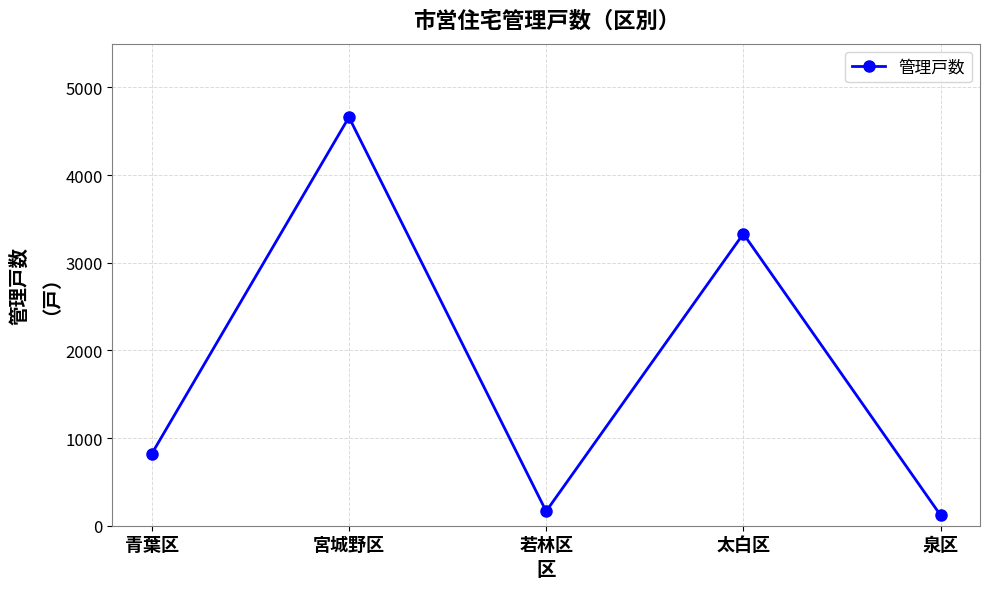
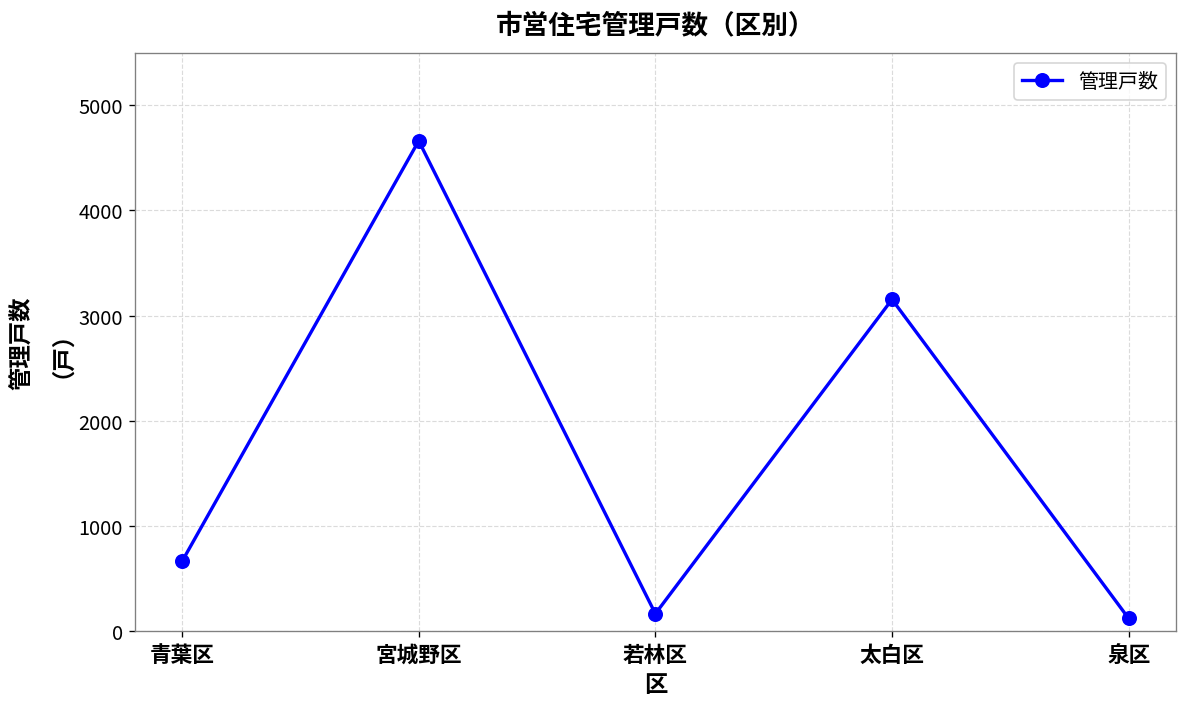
青葉区: 800 -> 700
太白区: 3300 -> 3200
